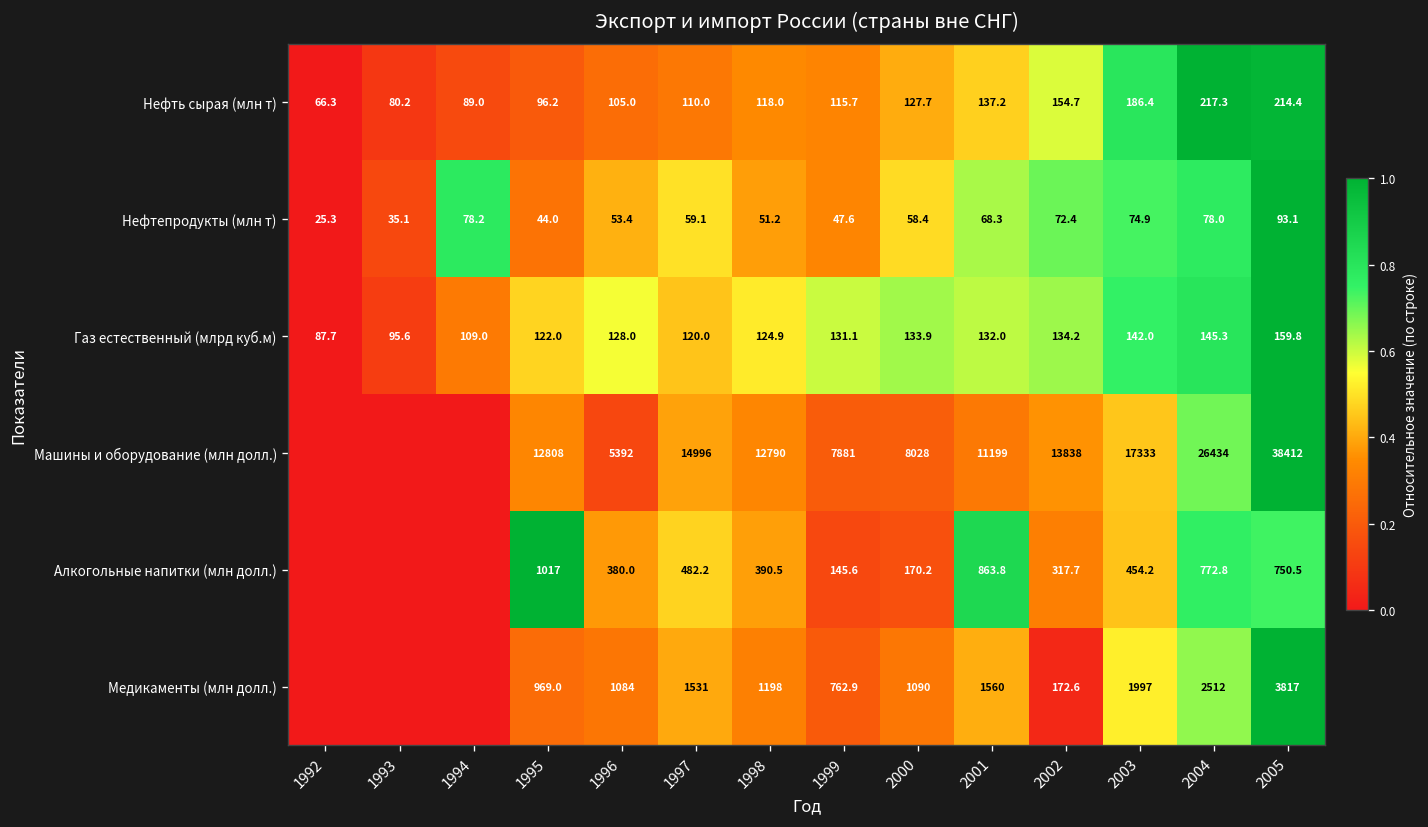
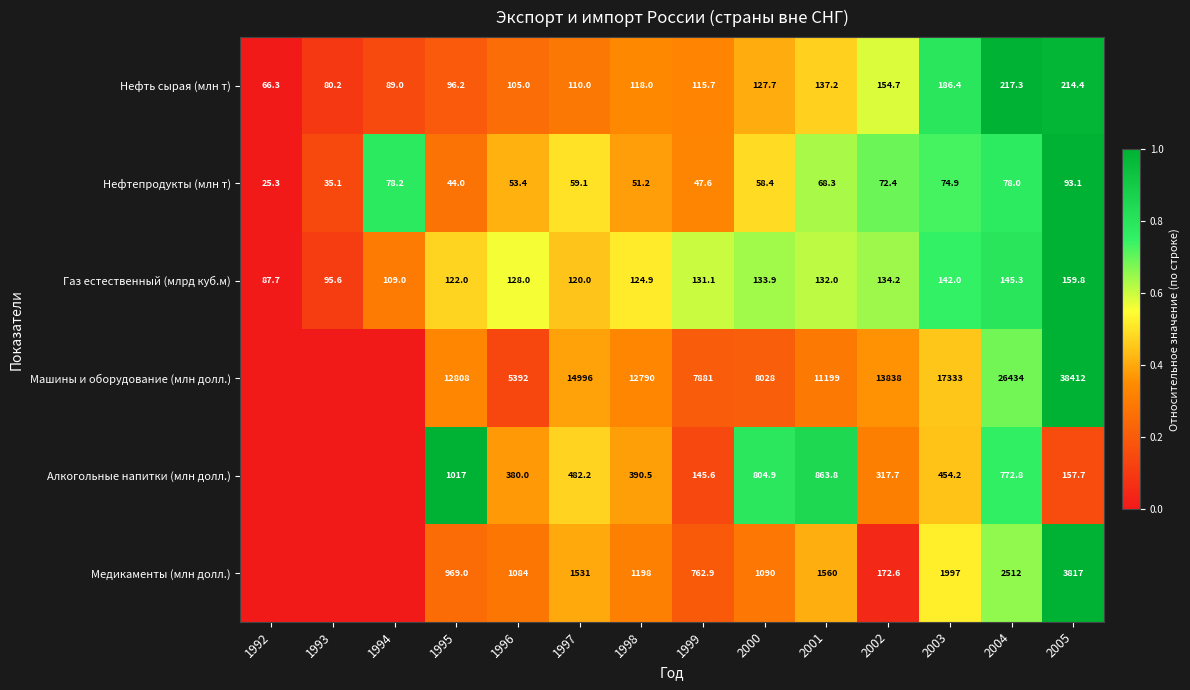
Алкогольные напитки (млн долл.), 2000: 170.2 -> 804.9
Алкогольные напитки (млн долл.), 2005: 750.5 -> 157.7
